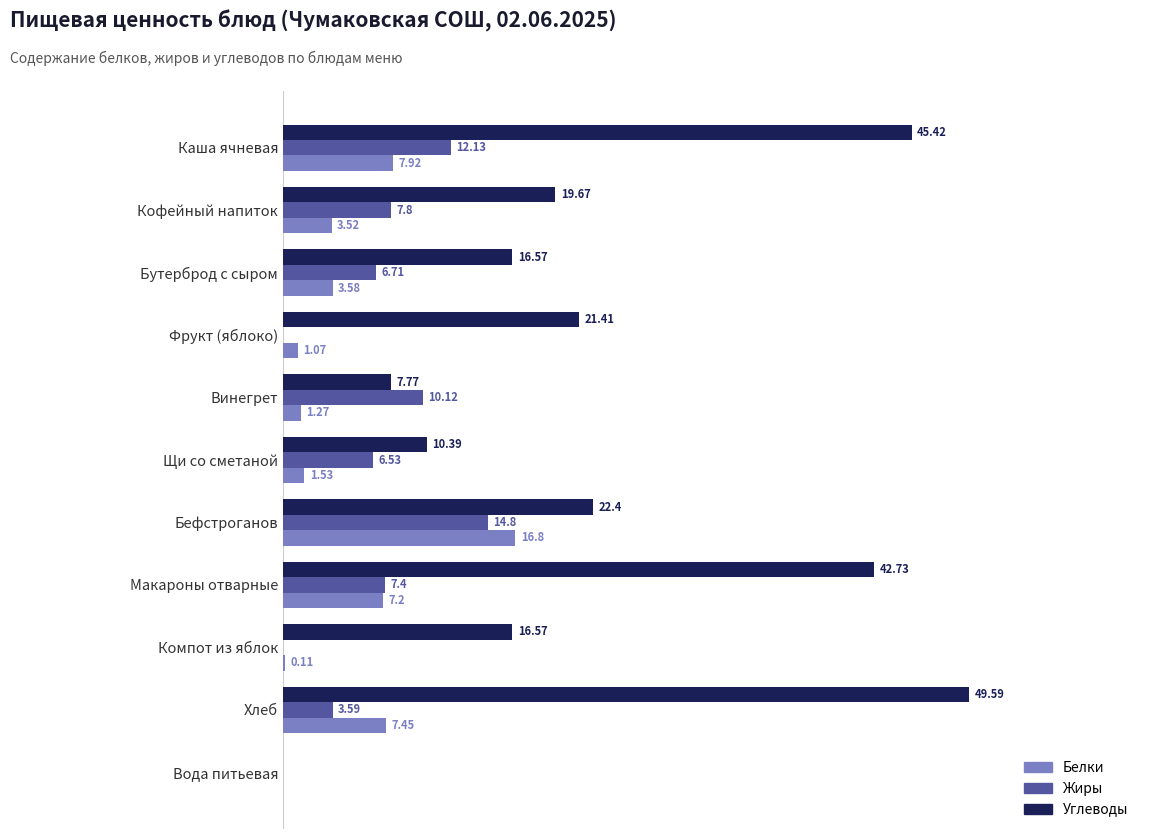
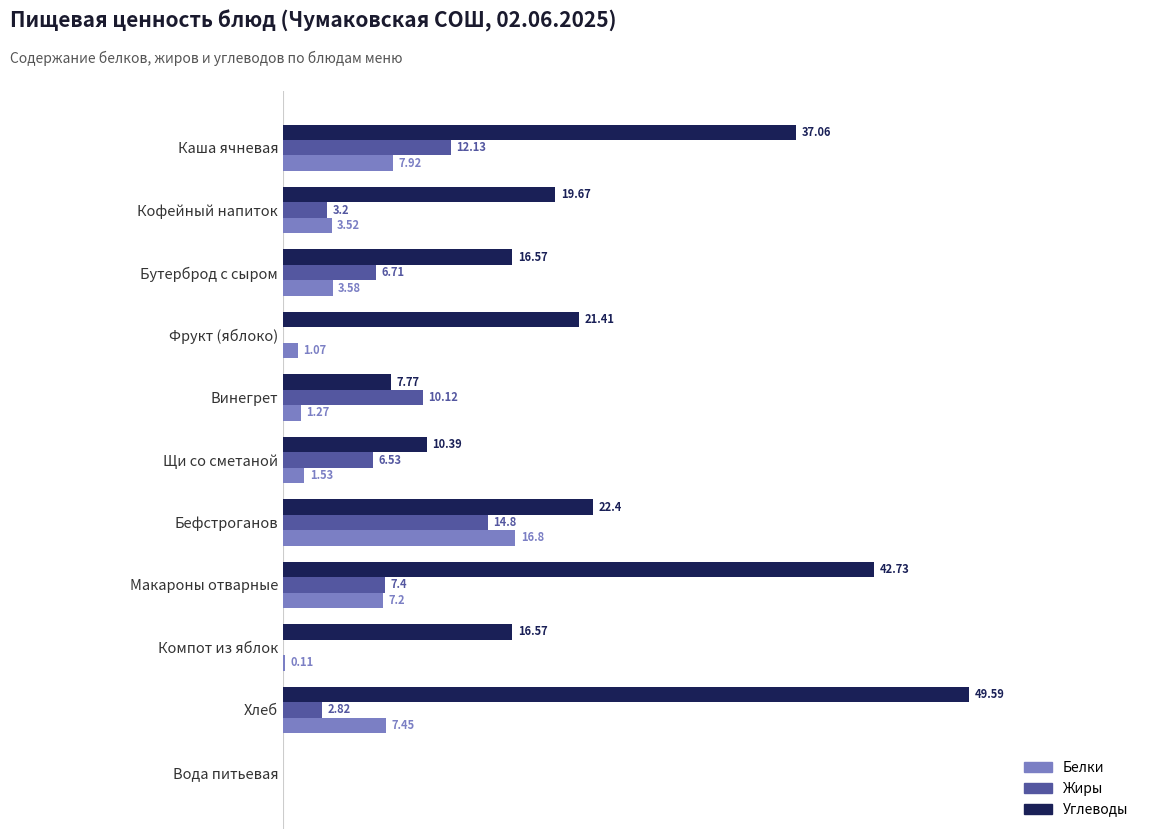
Углеводы, Каша ячневая: 45.42 -> 37.06
Жиры, Кофейный напиток: 7.8 -> 3.2
Жиры, Хлеб: 3.59 -> 2.82
